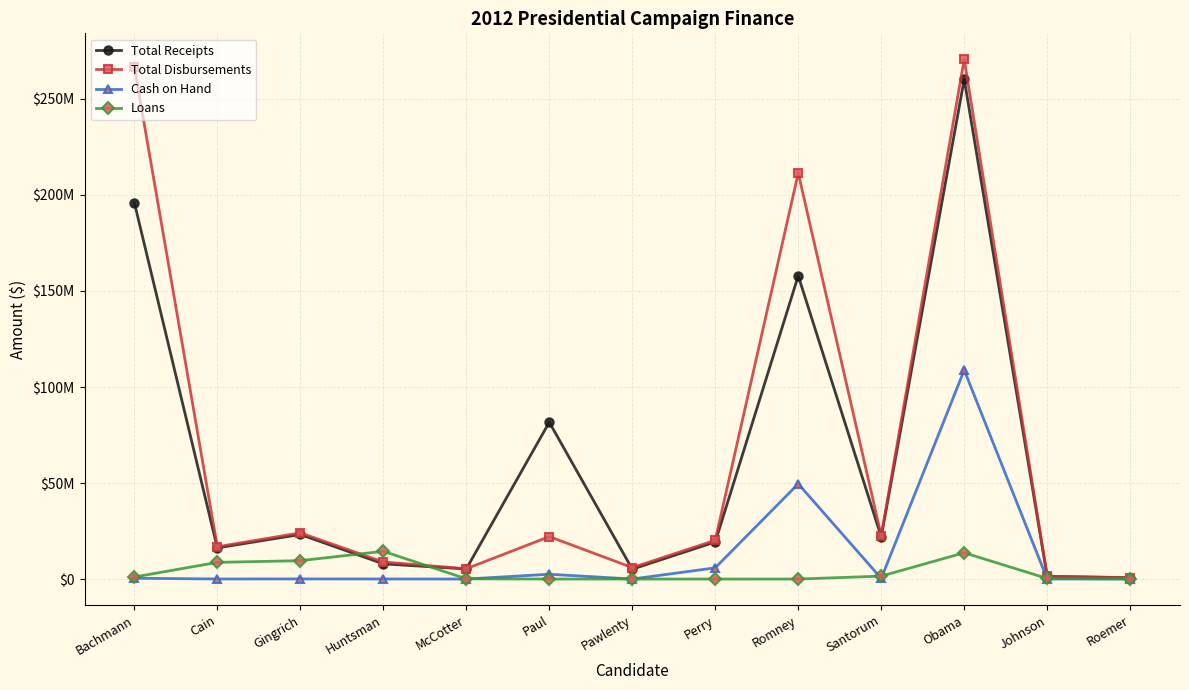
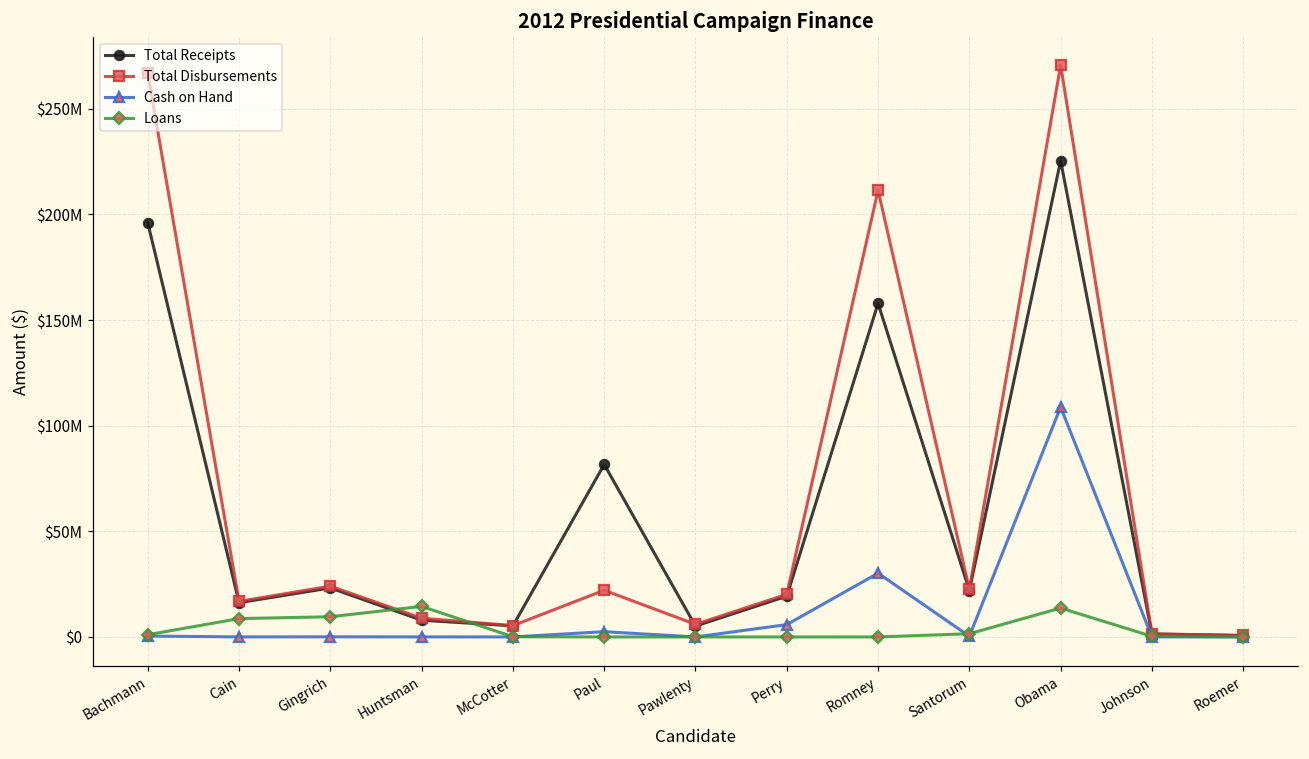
Cash on Hand, Romney: $50000000 -> $30000000
Total Receipts, Obama: $260000000 -> $225000000
